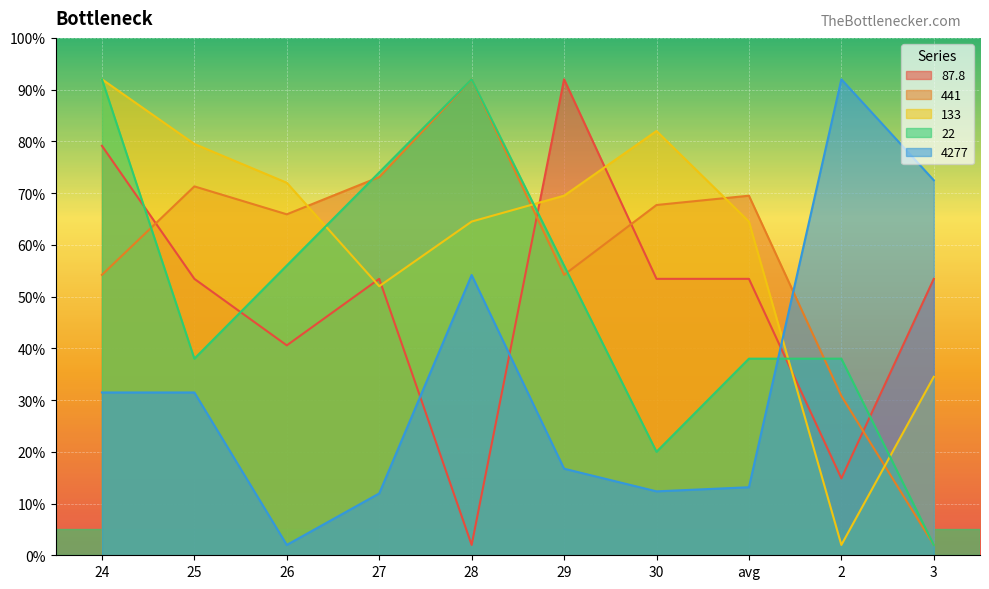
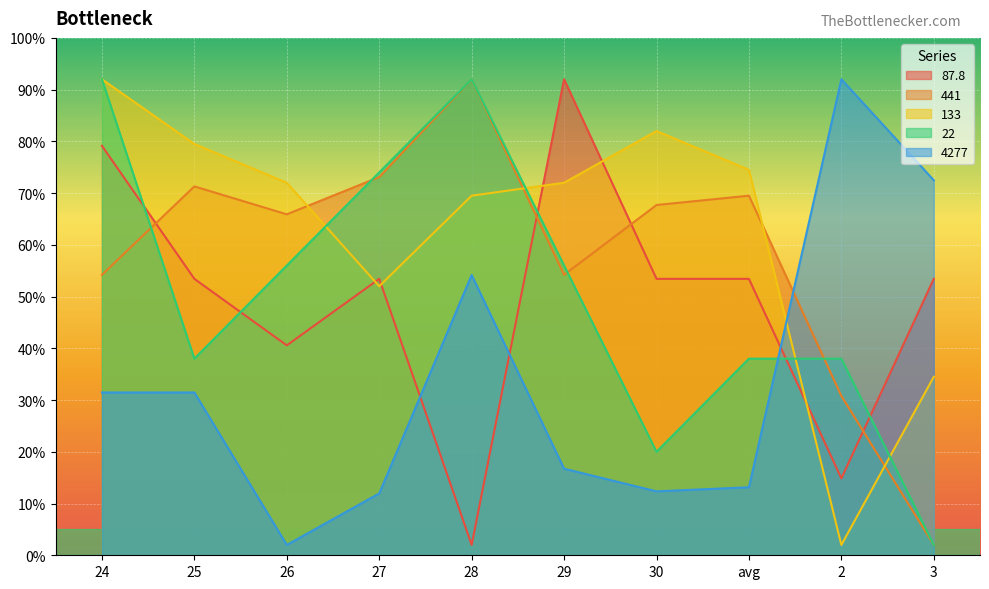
133, 28: 64% -> 69%
133, 29: 69% -> 72%
133, avg: 64% -> 74%
